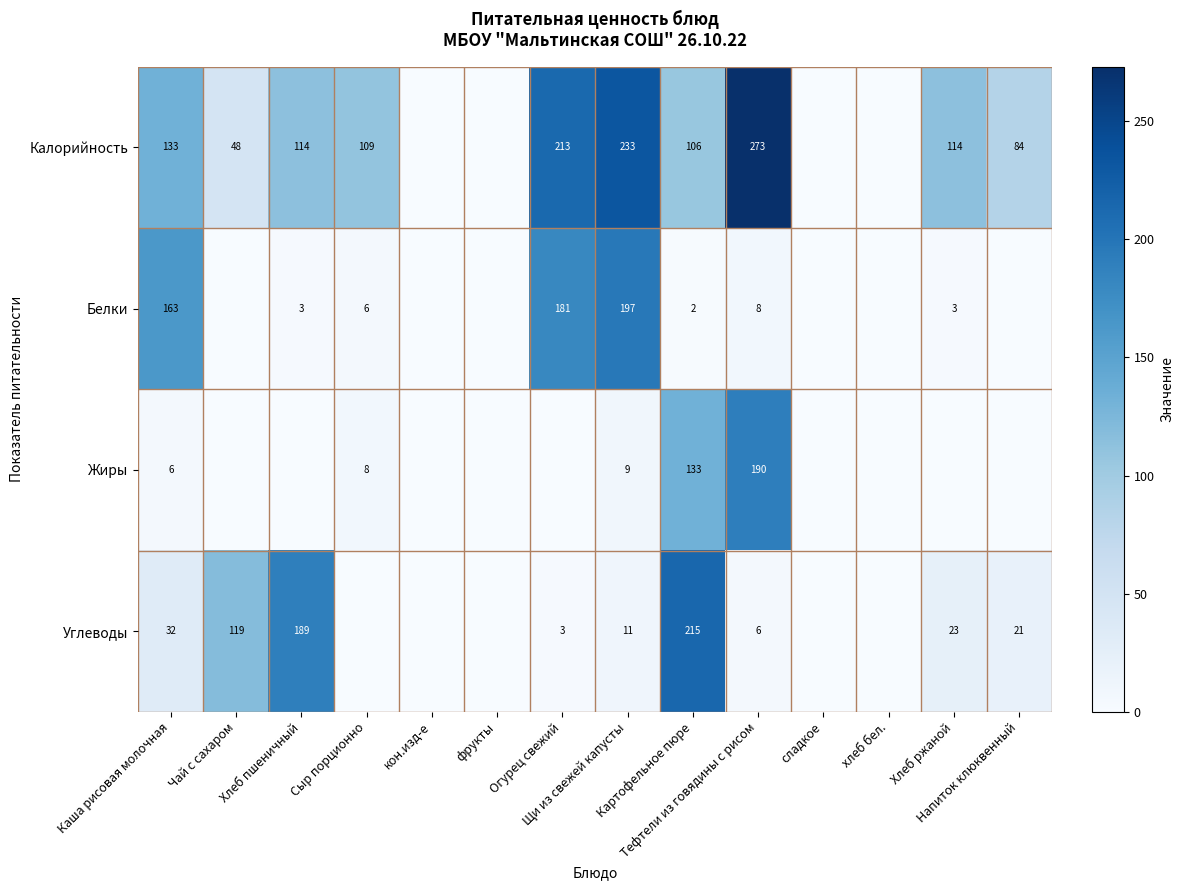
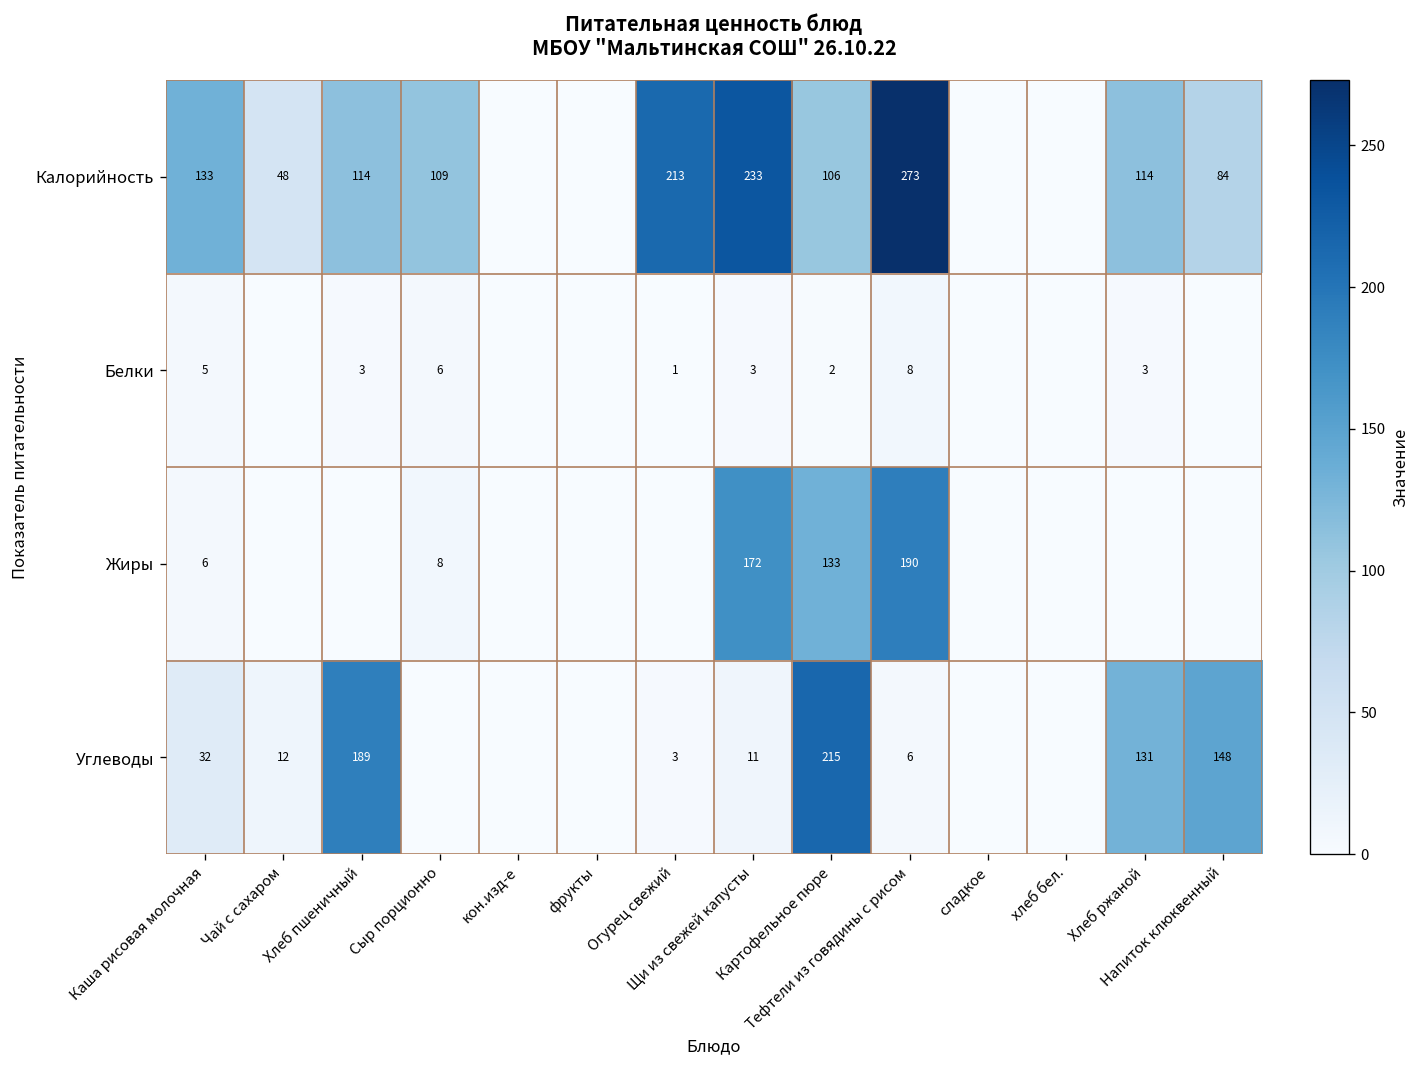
Белки, Каша рисовая молочная: 163 -> 5
Белки, Огурец свежий: 181 -> 1
Белки, Щи из свежей капусты: 197 -> 3
Жиры, Щи из свежей капусты: 9 -> 172
Углеводы, Чай с сахаром: 119 -> 12
Углеводы, Хлеб ржаной: 23 -> 131
Углеводы, Напиток клюквенный: 21 -> 148
